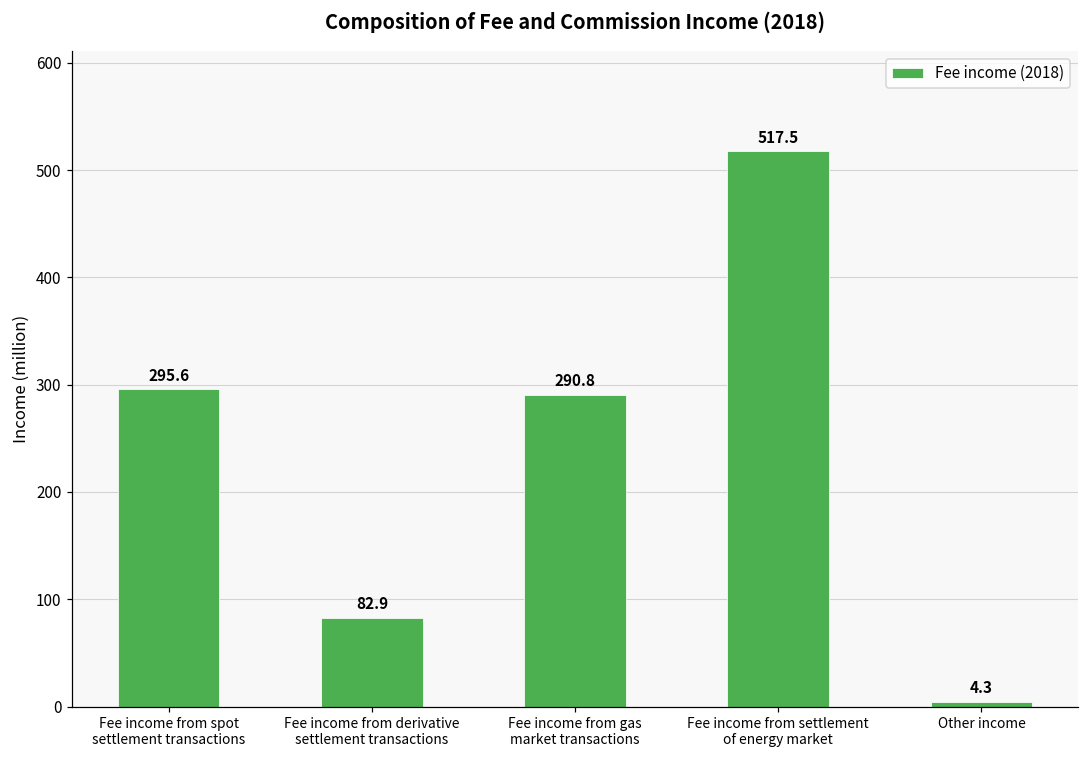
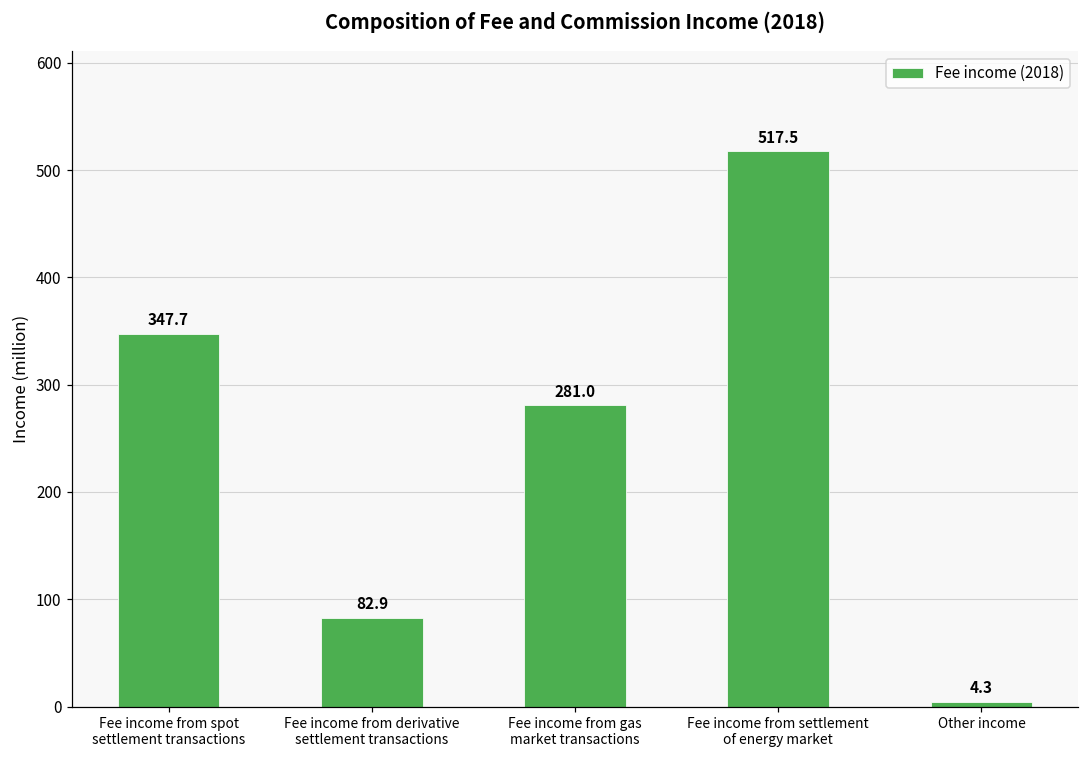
Fee income from spot settlement transactions: 295.6 -> 347.7
Fee income from gas market transactions: 290.8 -> 281.0
